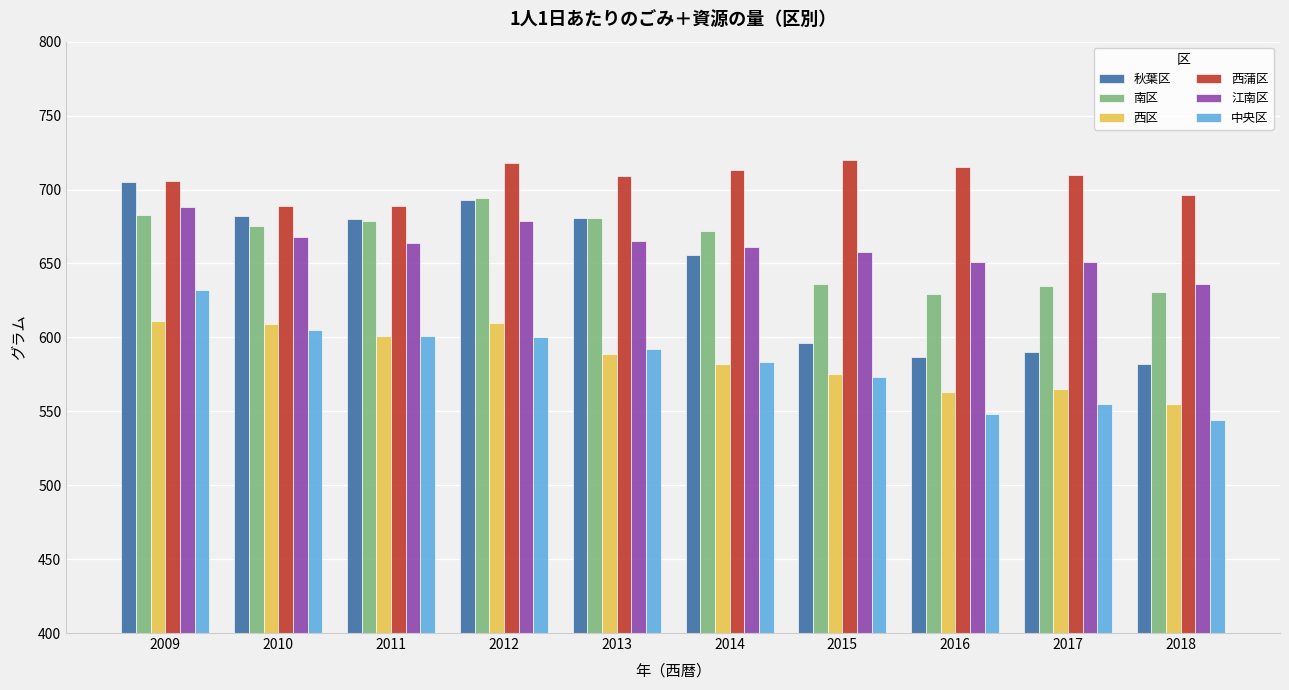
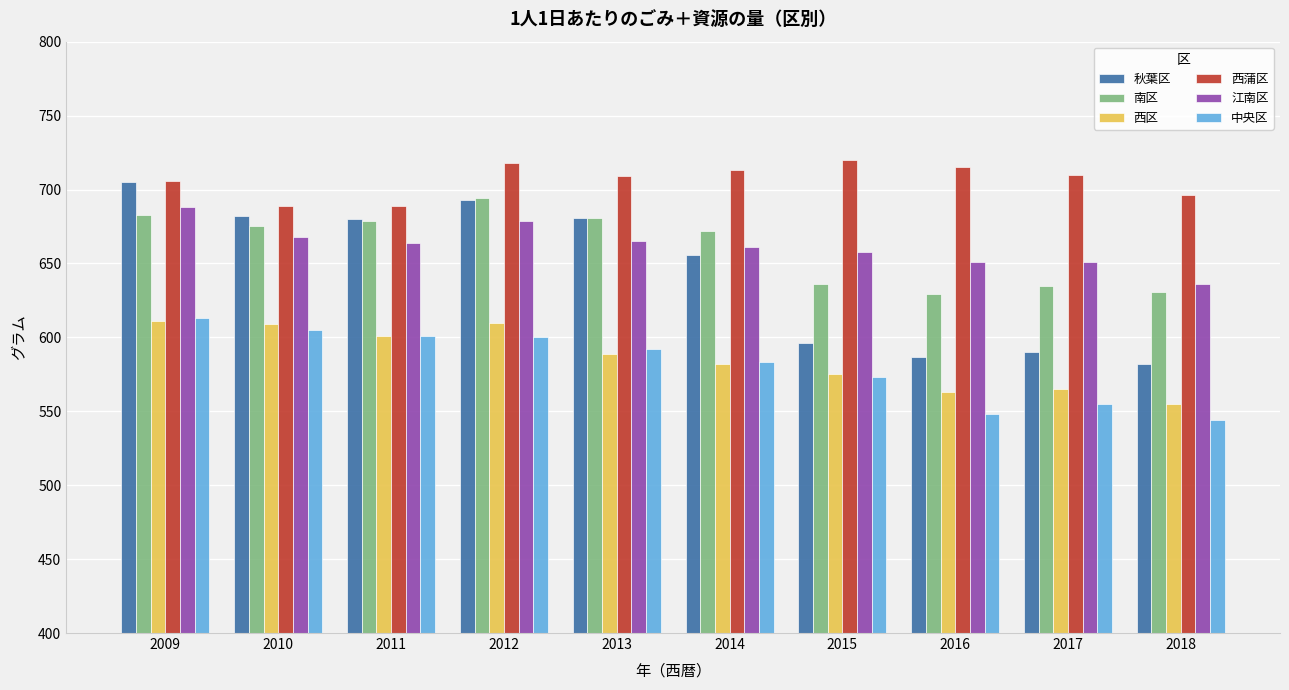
中央区, 2009: 632 -> 613
